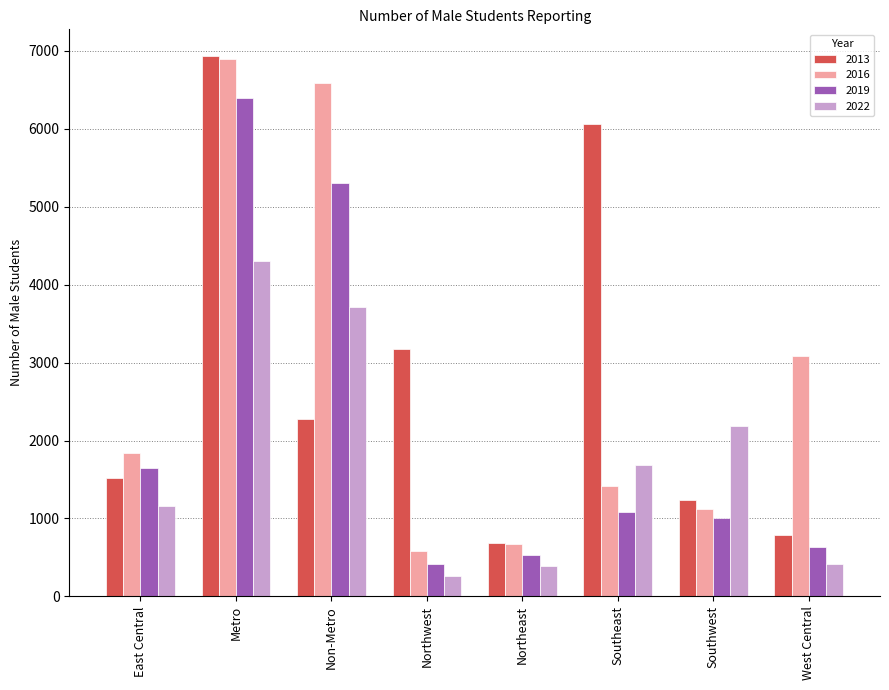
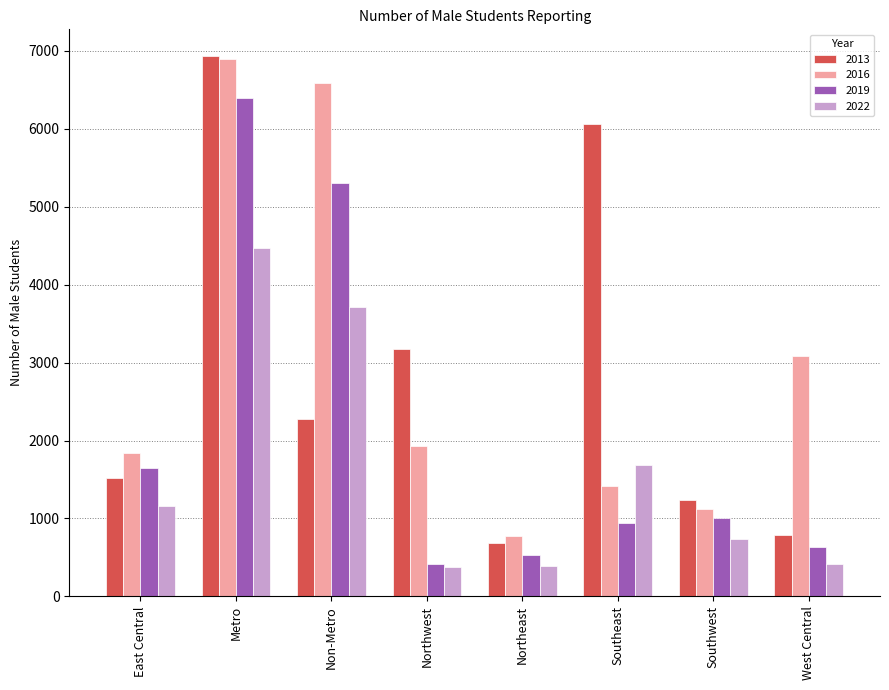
2022, Metro: 4300 -> 4500
2016, Northwest: 600 -> 1900
2022, Northwest: 300 -> 400
2016, Northeast: 700 -> 800
2019, Southeast: 1100 -> 900
2022, Southwest: 2200 -> 700
